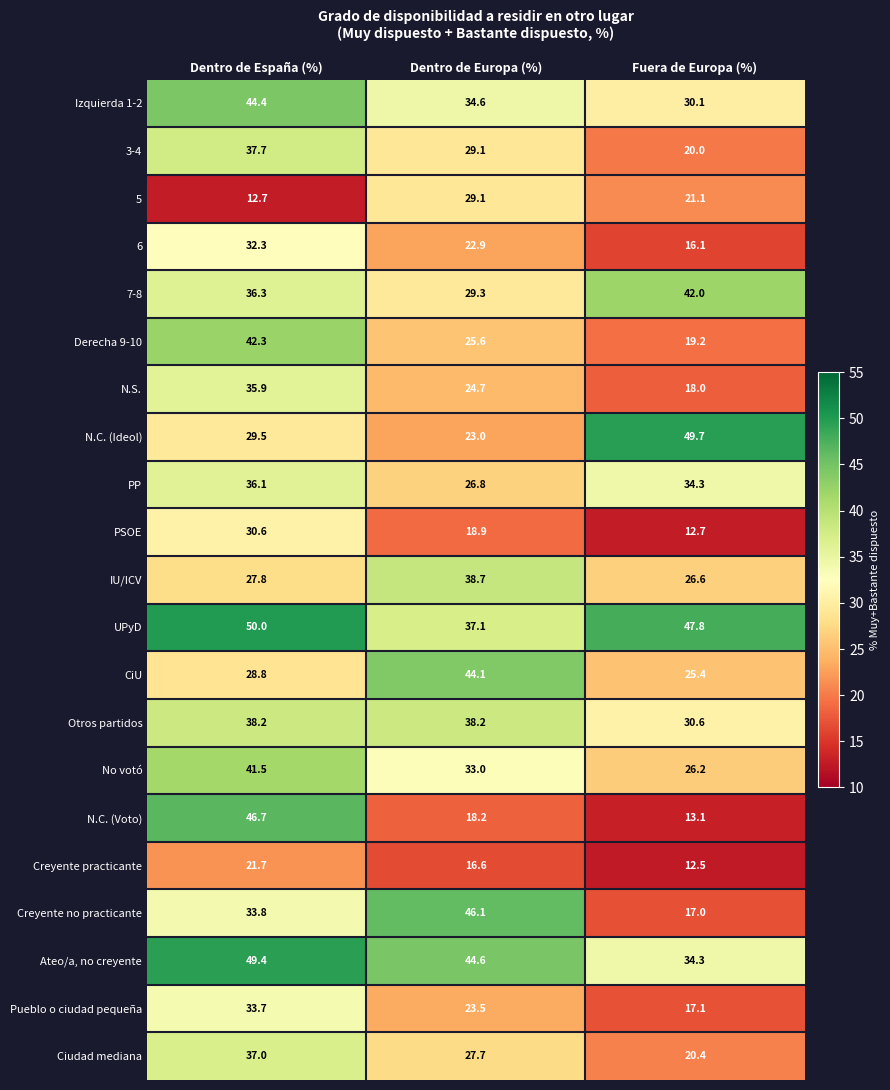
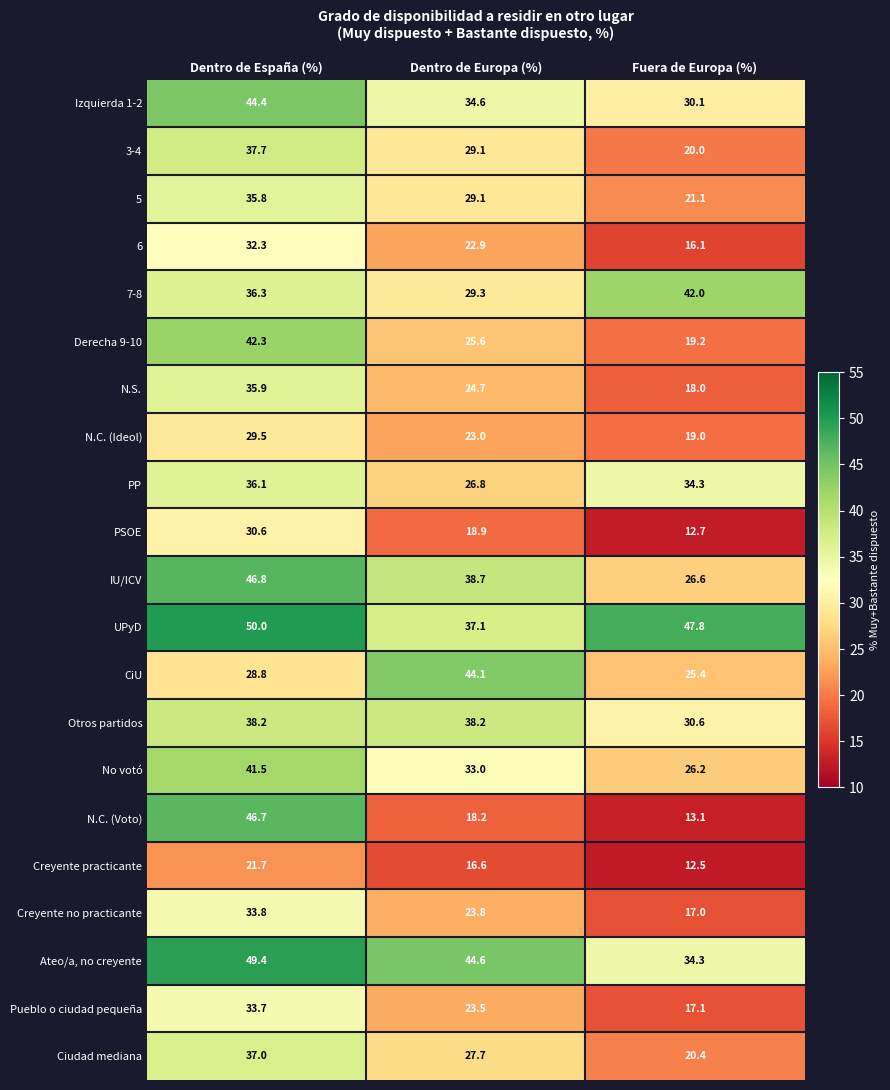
5, Dentro de España (%): 12.7 -> 35.8
N.C. (Ideol), Fuera de Europa (%): 49.7 -> 19.0
IU/ICV, Dentro de España (%): 27.8 -> 46.8
Creyente no practicante, Dentro de Europa (%): 46.1 -> 23.8
